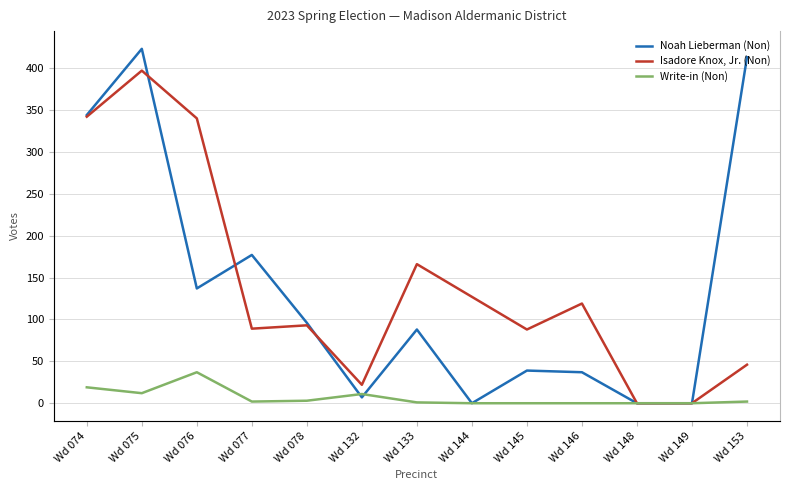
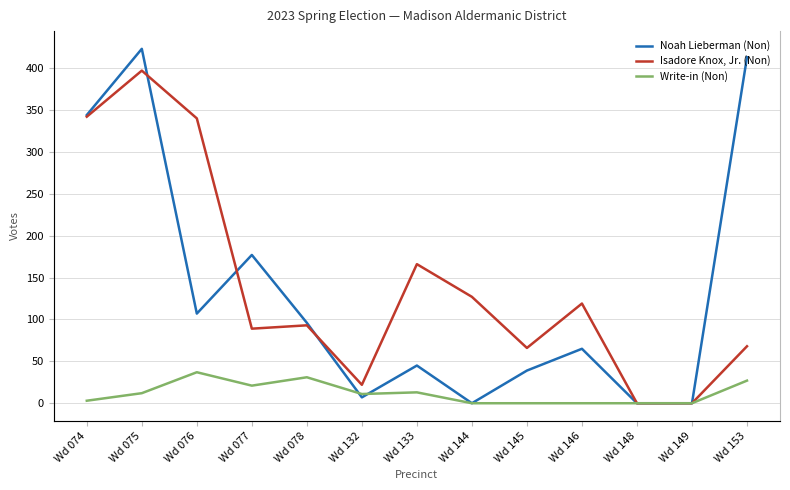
Write-in (Non), Wd 074: 20 -> 0
Noah Lieberman (Non), Wd 076: 140 -> 110
Write-in (Non), Wd 077: 0 -> 20
Write-in (Non), Wd 078: 0 -> 30
Noah Lieberman (Non), Wd 133: 90 -> 50
Write-in (Non), Wd 133: 0 -> 10
Isadore Knox, Jr. (Non), Wd 145: 90 -> 70
Noah Lieberman (Non), Wd 146: 40 -> 70
Isadore Knox, Jr. (Non), Wd 153: 50 -> 70
Write-in (Non), Wd 153: 0 -> 30
